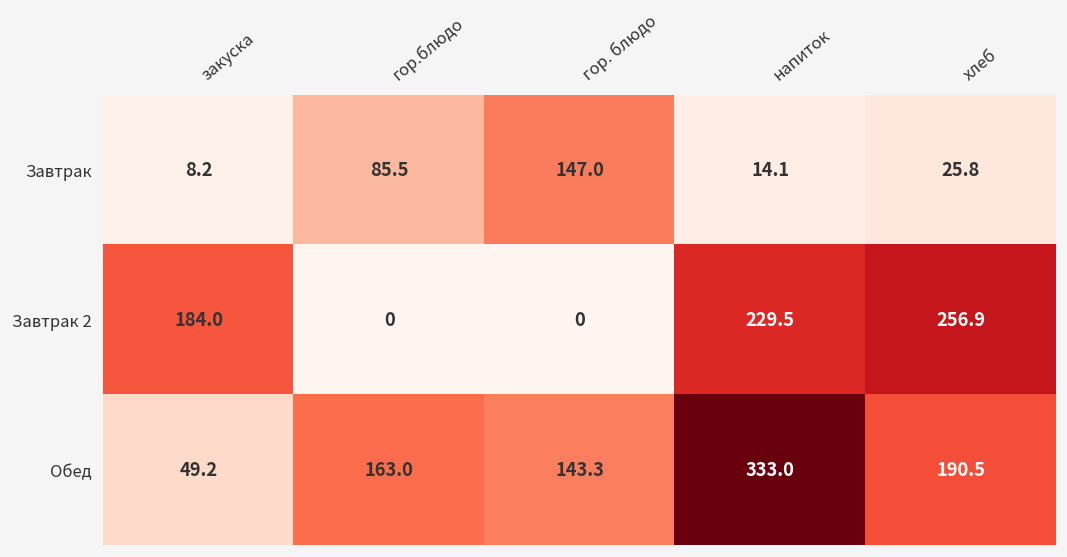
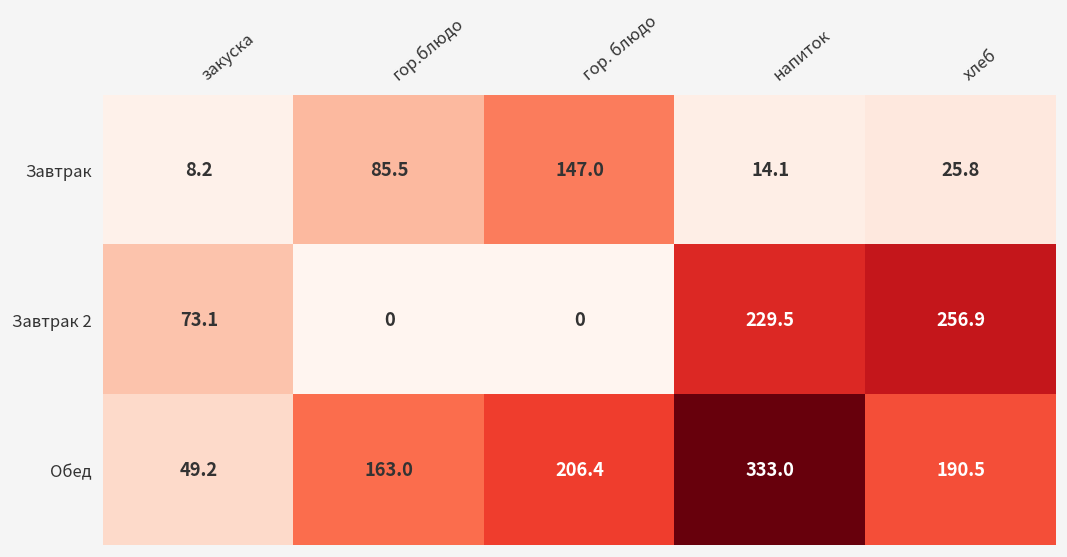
Завтрак 2, закуска: 184.0 -> 73.1
Обед, гор. блюдо: 143.3 -> 206.4
